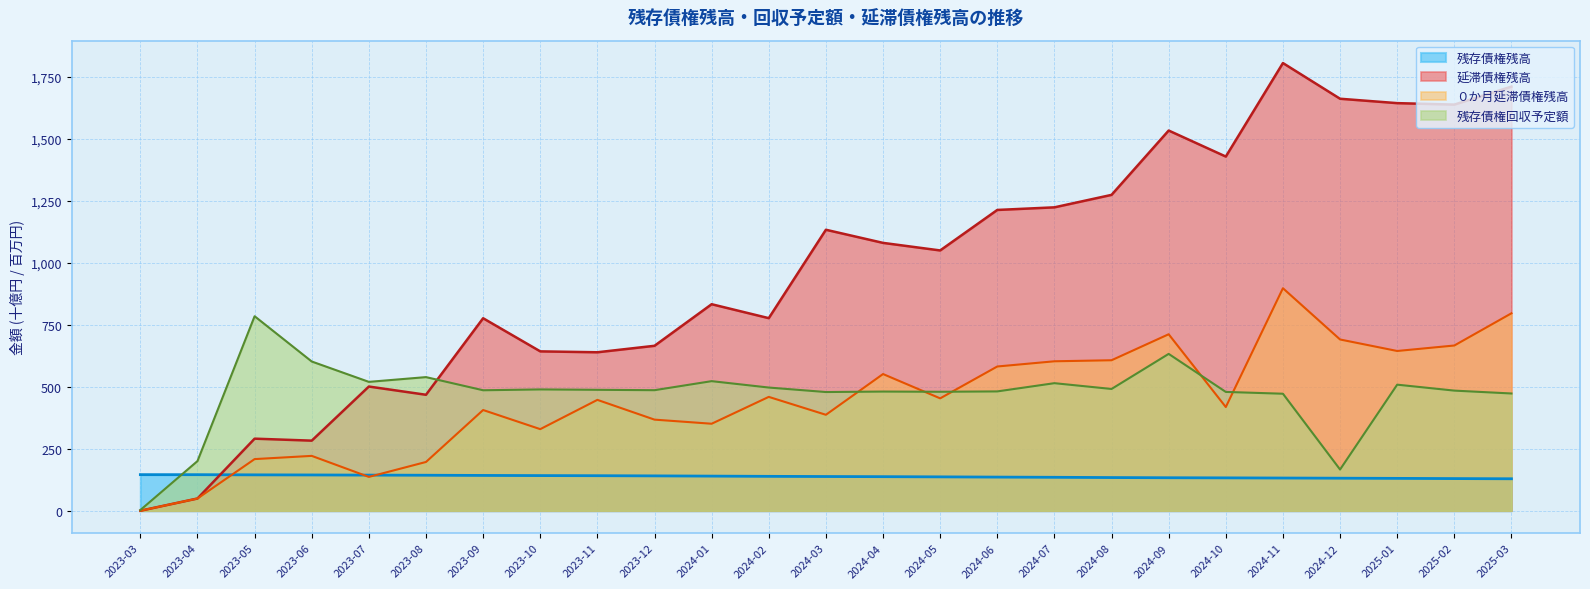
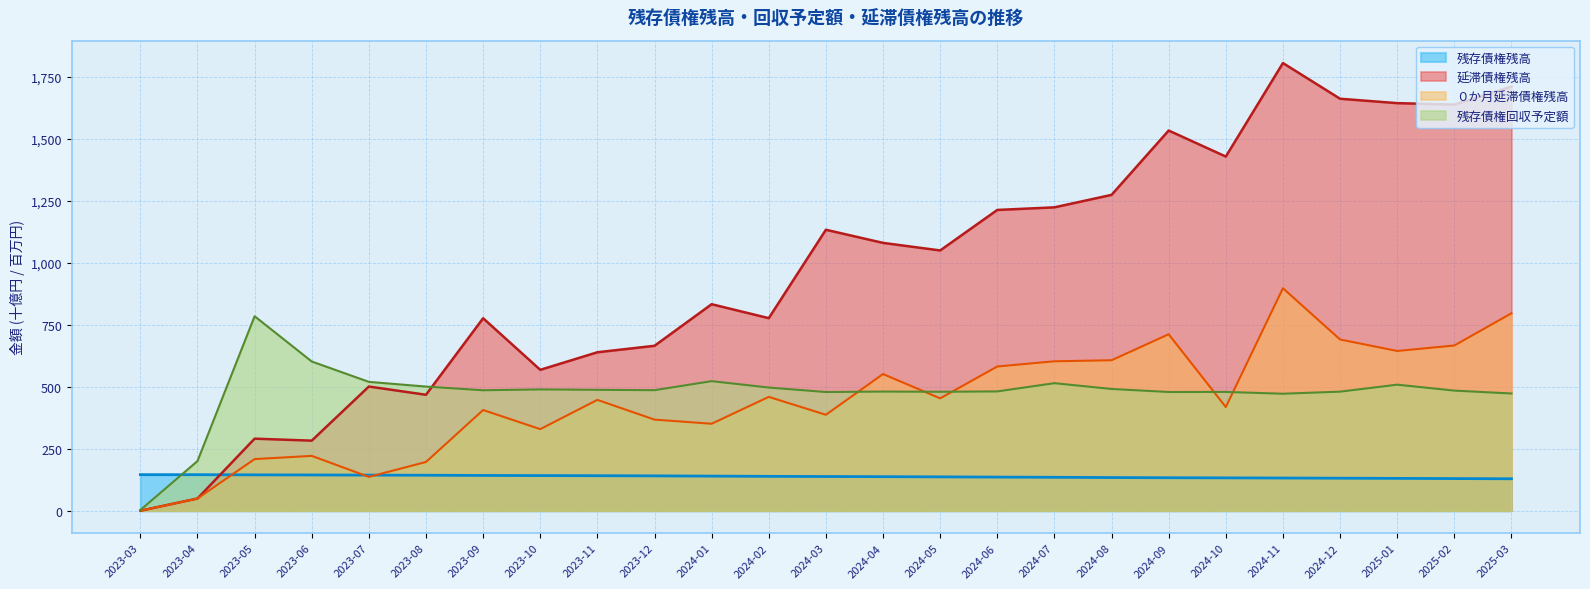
残存債権回収予定額, 2023-08: 540 -> 500
延滞債権残高, 2023-10: 640 -> 570
残存債権回収予定額, 2024-09: 630 -> 480
残存債権回収予定額, 2024-12: 170 -> 480
